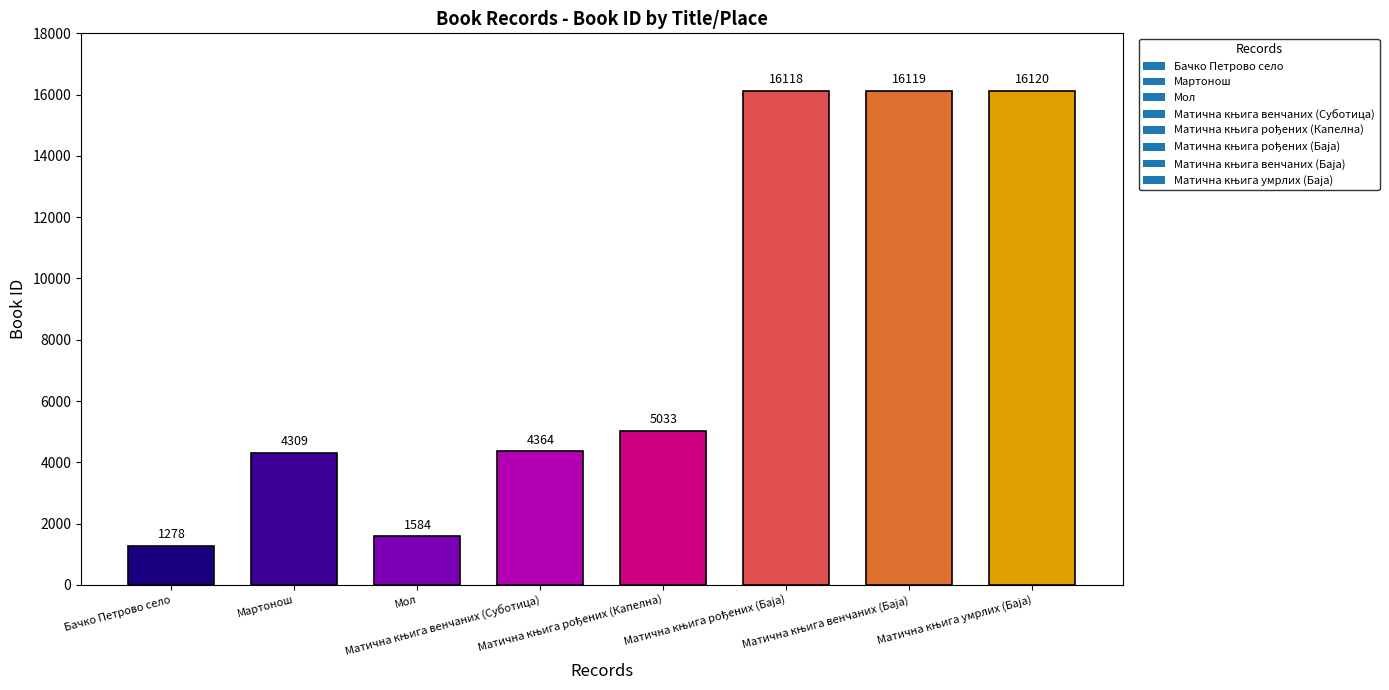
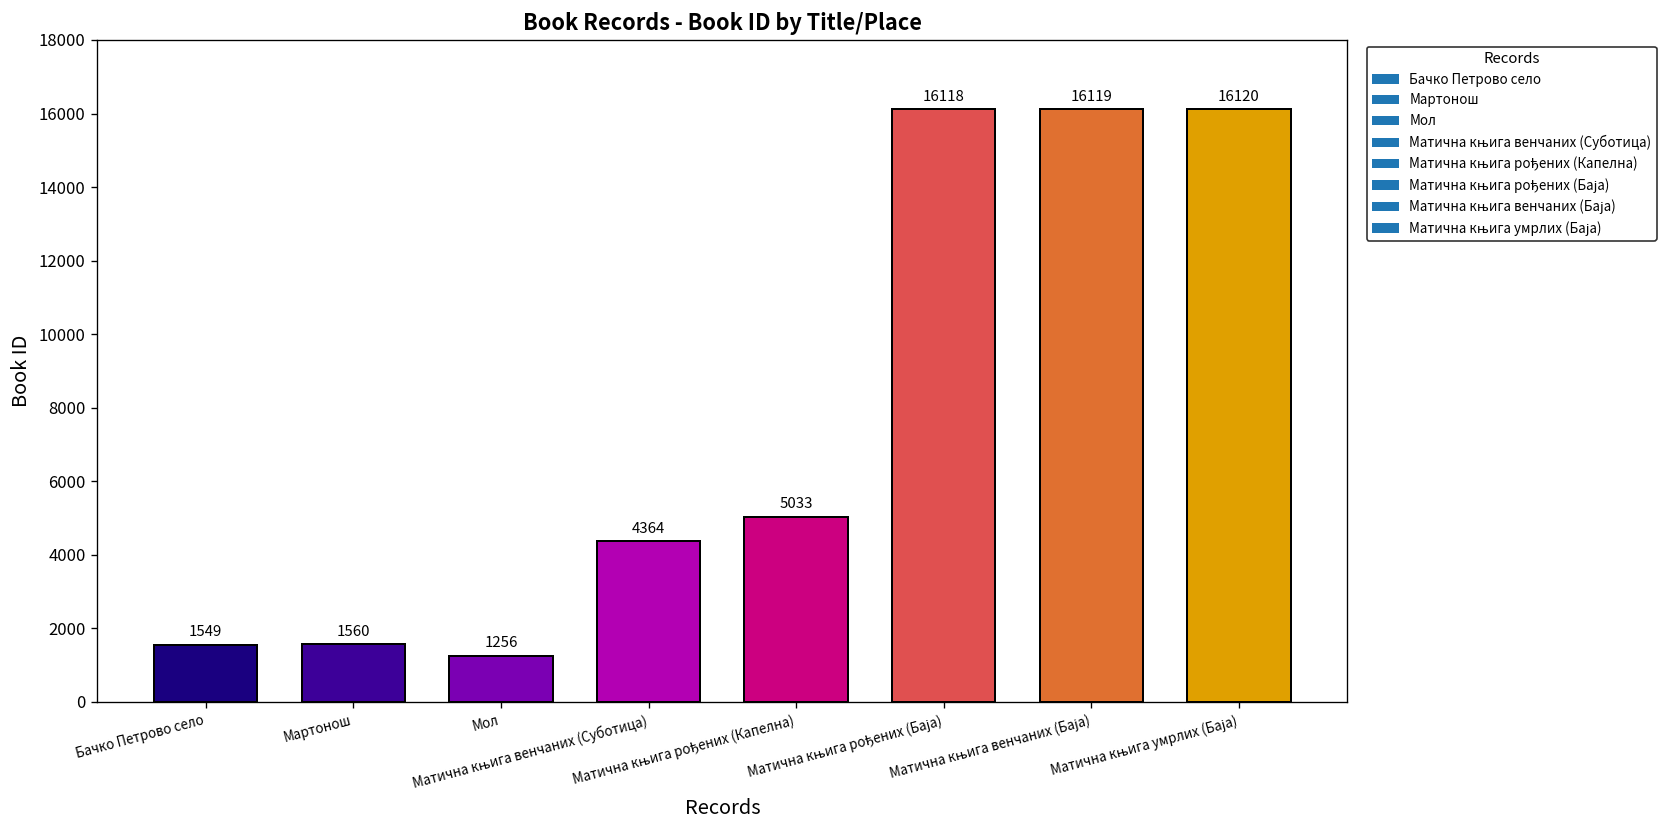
Бачко Петрово село: 1278 -> 1549
Мартонош: 4309 -> 1560
Мол: 1584 -> 1256
